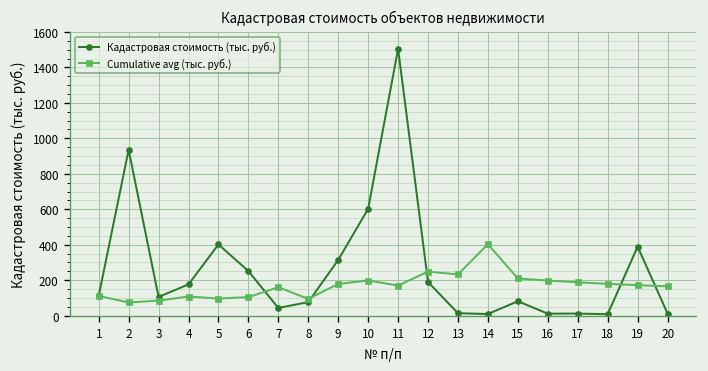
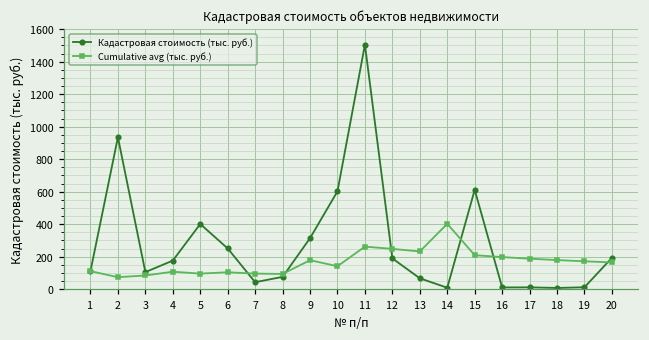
Cumulative avg (тыс. руб.), 7: 160 -> 100
Cumulative avg (тыс. руб.), 10: 200 -> 140
Cumulative avg (тыс. руб.), 11: 170 -> 260
Кадастровая стоимость (тыс. руб.), 13: 10 -> 70
Кадастровая стоимость (тыс. руб.), 15: 80 -> 610
Кадастровая стоимость (тыс. руб.), 19: 390 -> 10
Кадастровая стоимость (тыс. руб.), 20: 10 -> 190
